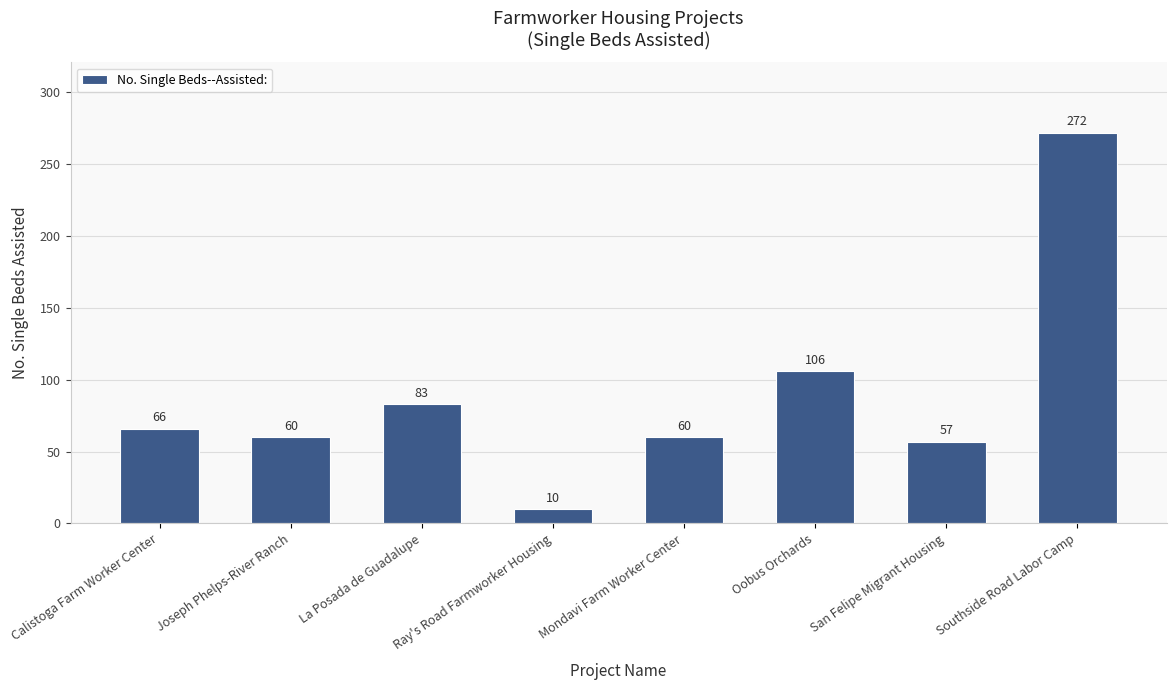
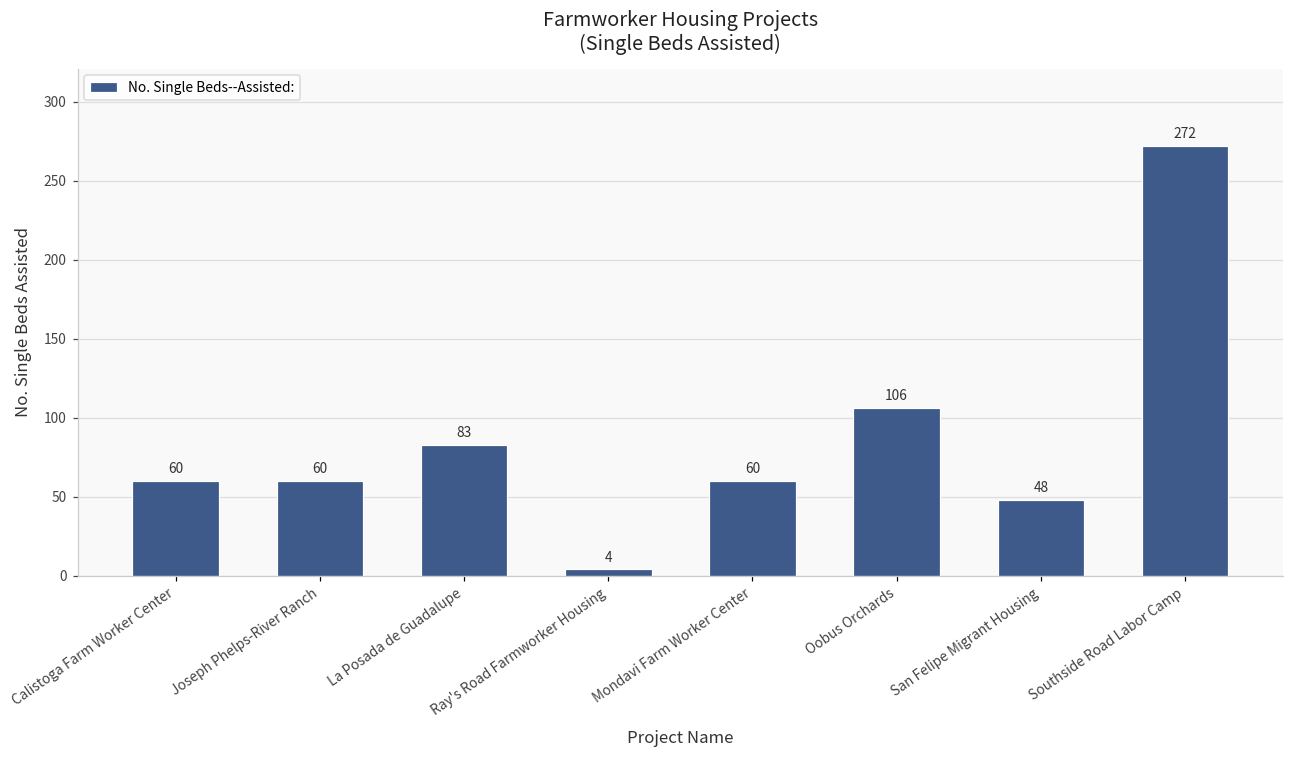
Calistoga Farm Worker Center: 66 -> 60
Ray's Road Farmworker Housing: 10 -> 4
San Felipe Migrant Housing: 57 -> 48
